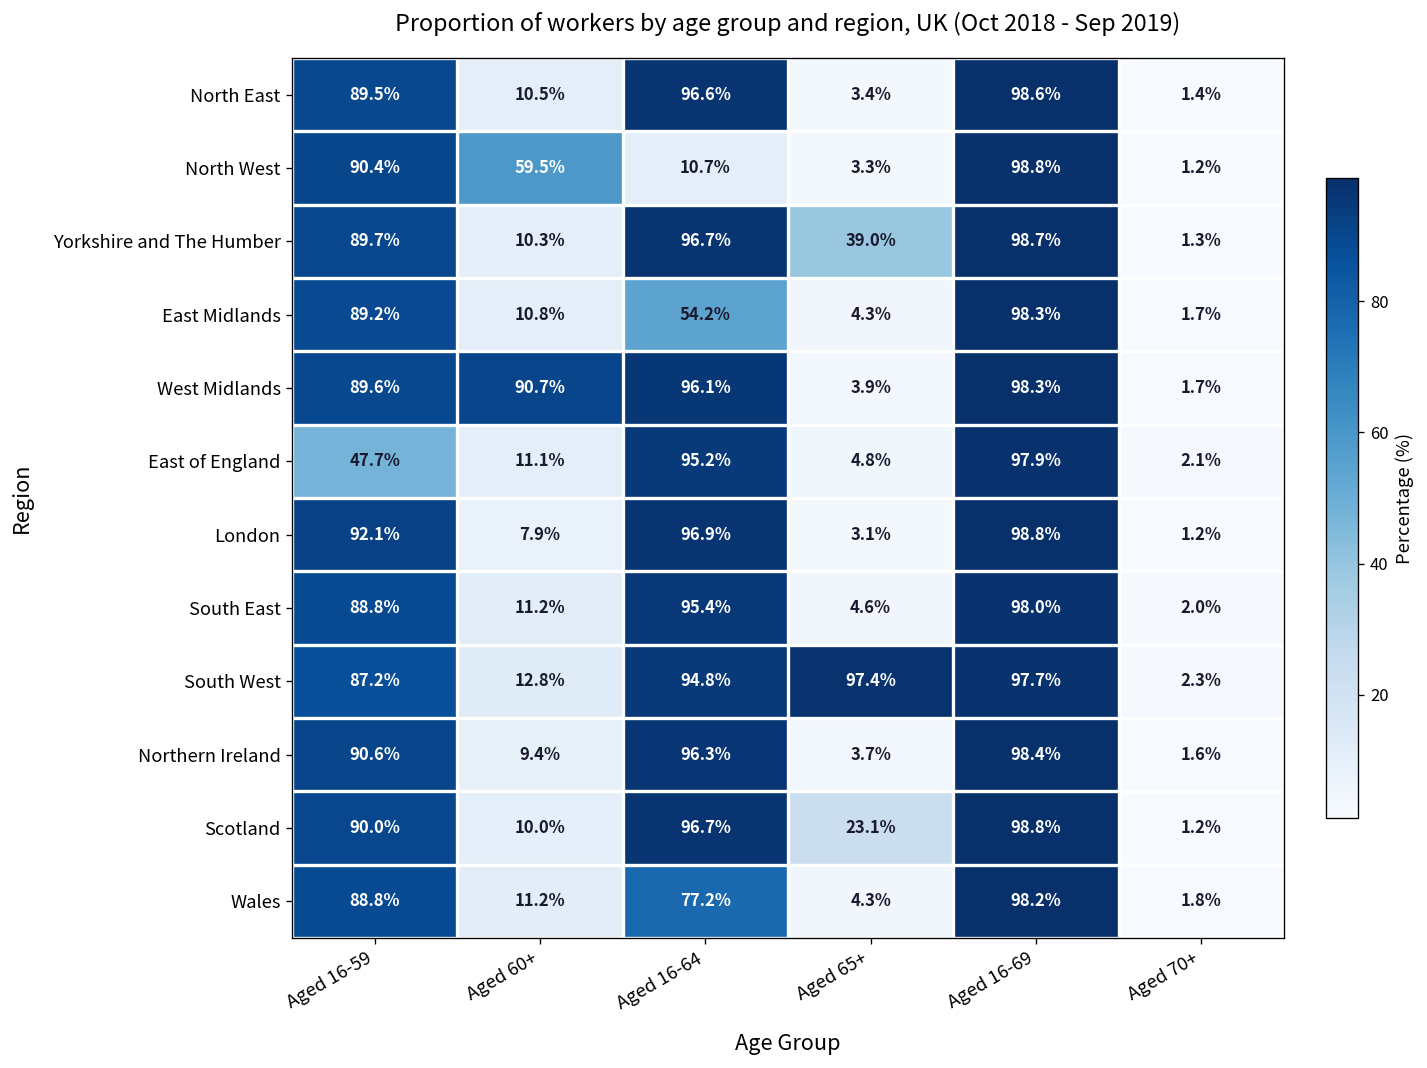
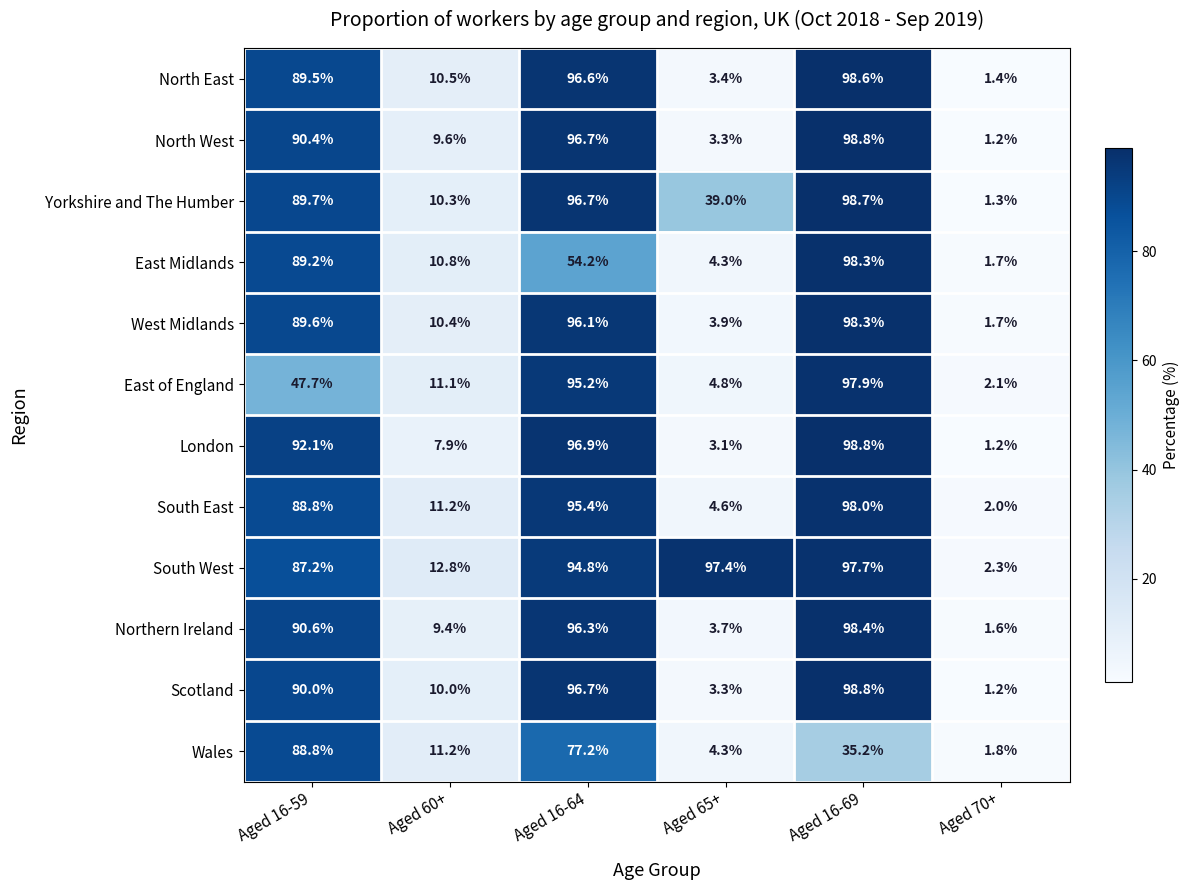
North West, Aged 60+: 59.5% -> 9.6%
North West, Aged 16-64: 10.7% -> 96.7%
West Midlands, Aged 60+: 90.7% -> 10.4%
Scotland, Aged 65+: 23.1% -> 3.3%
Wales, Aged 16-69: 98.2% -> 35.2%
